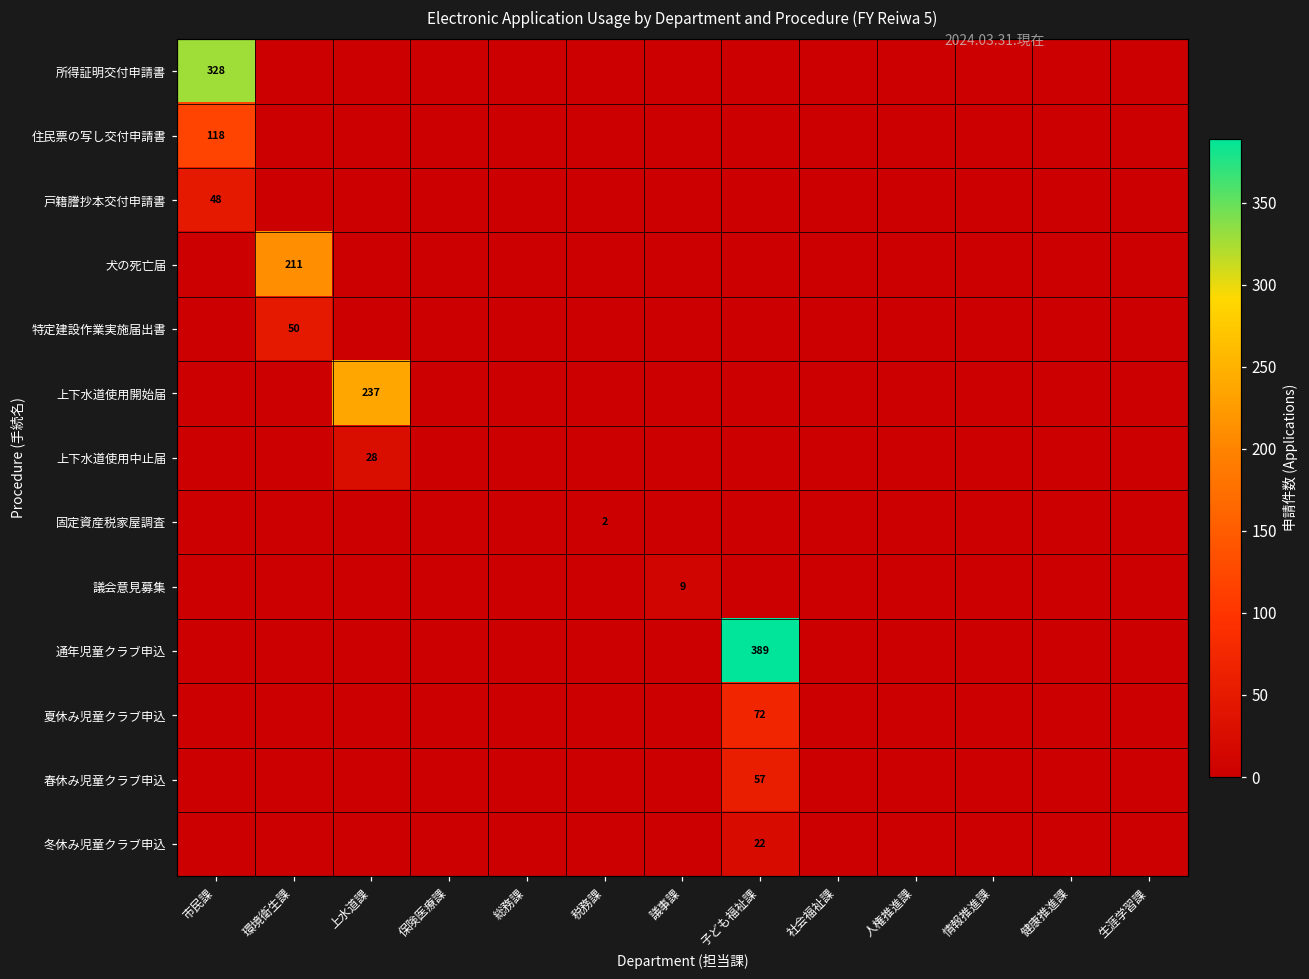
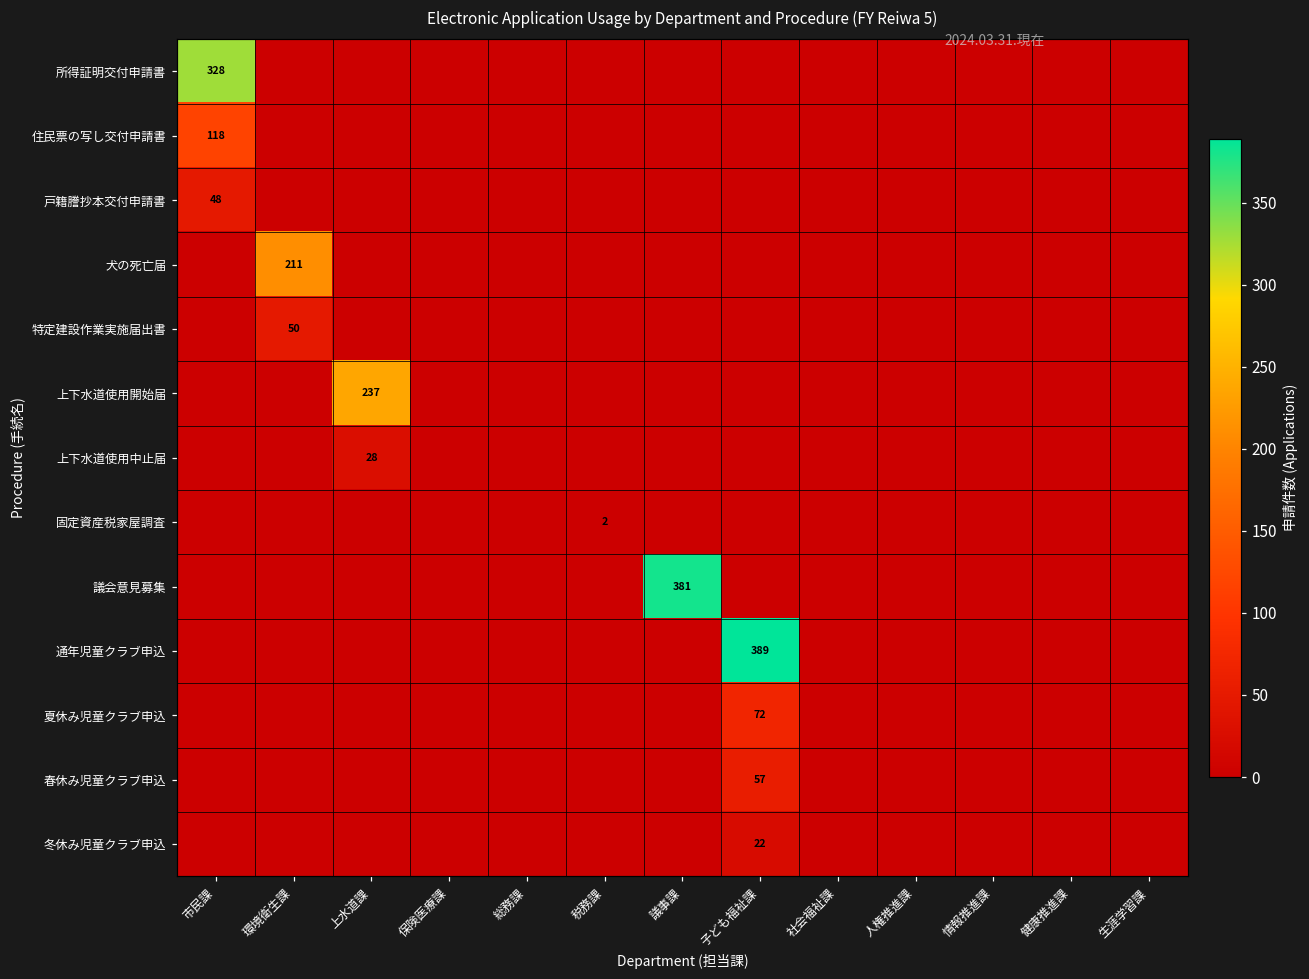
議会意見募集, 議事課: 9 -> 381
